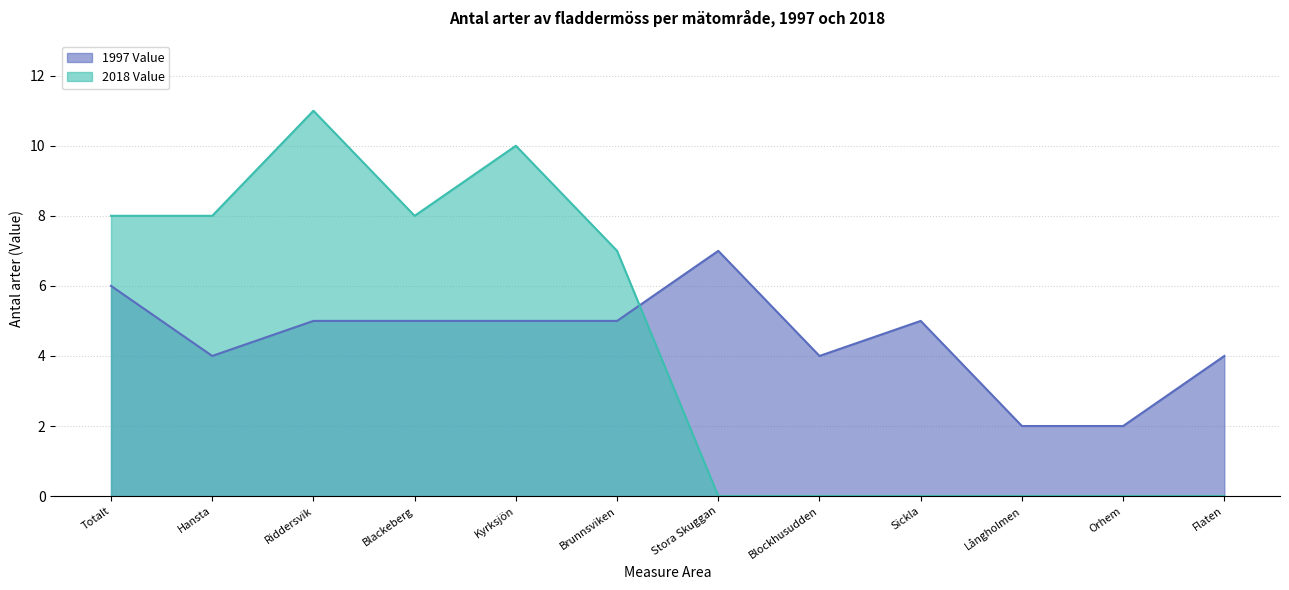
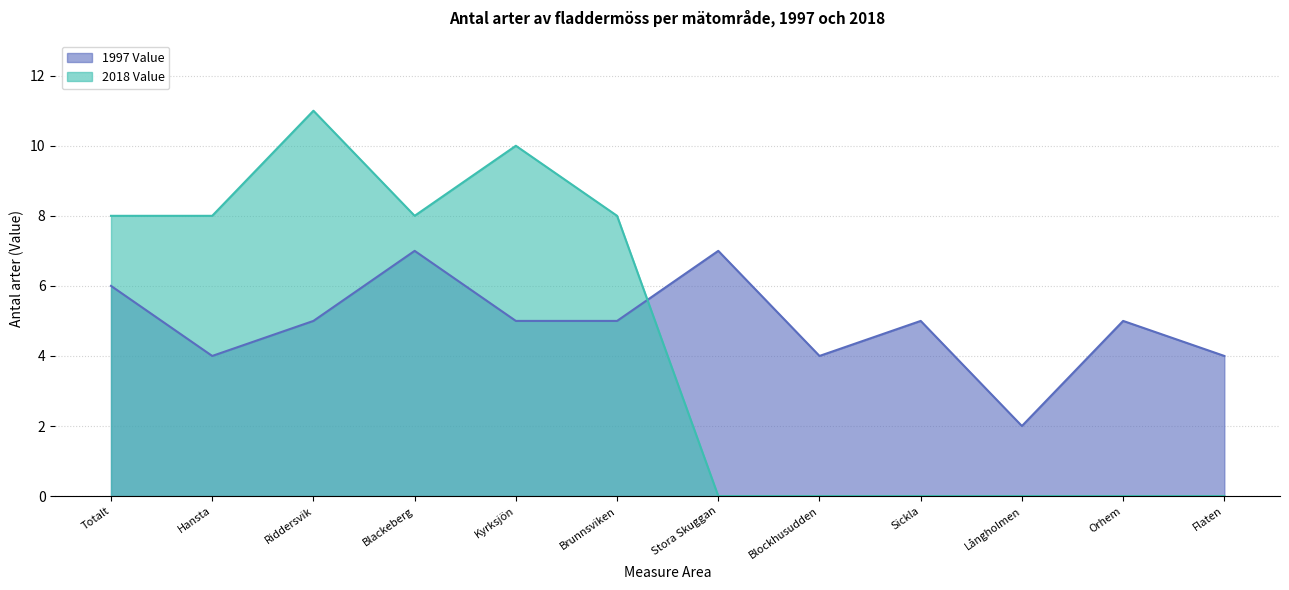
1997 Value, Blackeberg: 5 -> 7
2018 Value, Brunnsviken: 7 -> 8
1997 Value, Orhem: 2 -> 5
